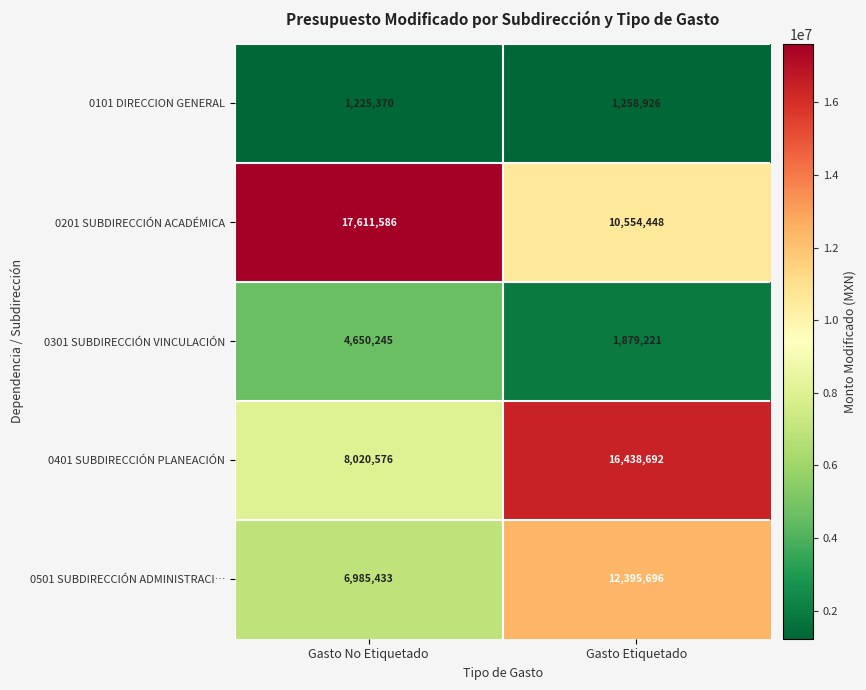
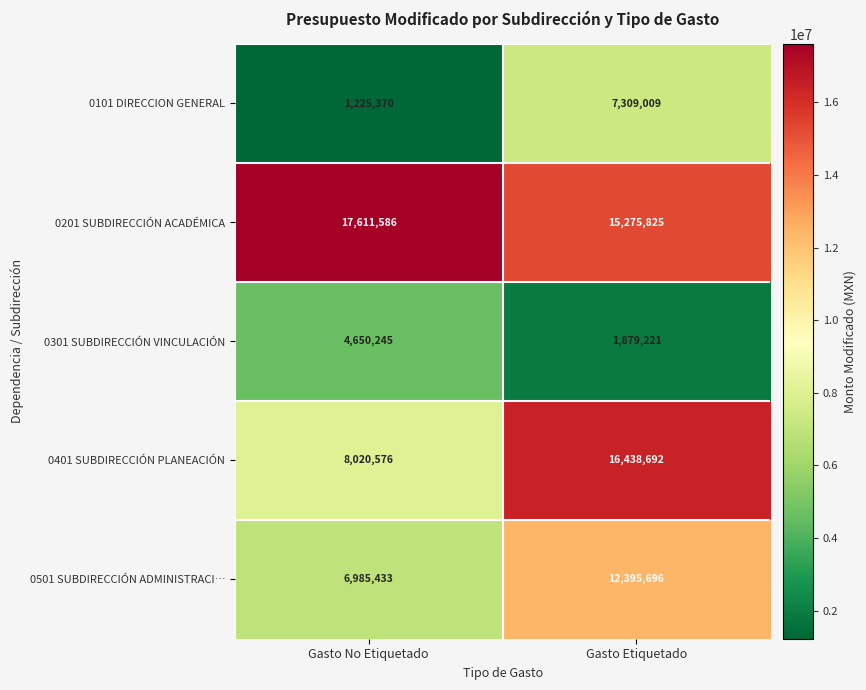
0101 DIRECCION GENERAL, Gasto Etiquetado: 1,258,926 -> 7,309,009
0201 SUBDIRECCIÓN ACADÉMICA, Gasto Etiquetado: 10,554,448 -> 15,275,825
